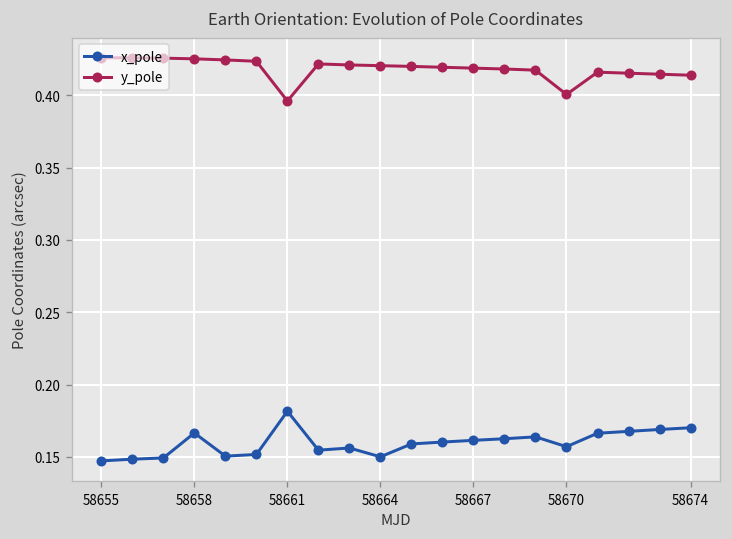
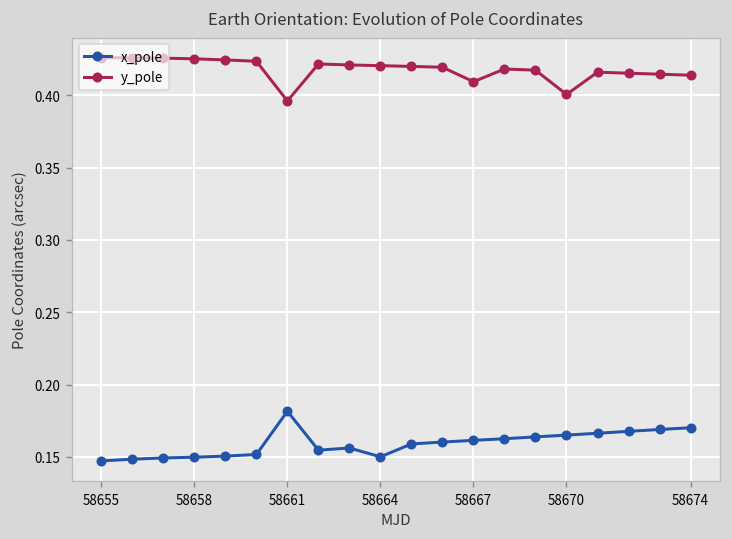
x_pole, 58658: 0.166 -> 0.150
y_pole, 58667: 0.419 -> 0.409
x_pole, 58670: 0.157 -> 0.165
